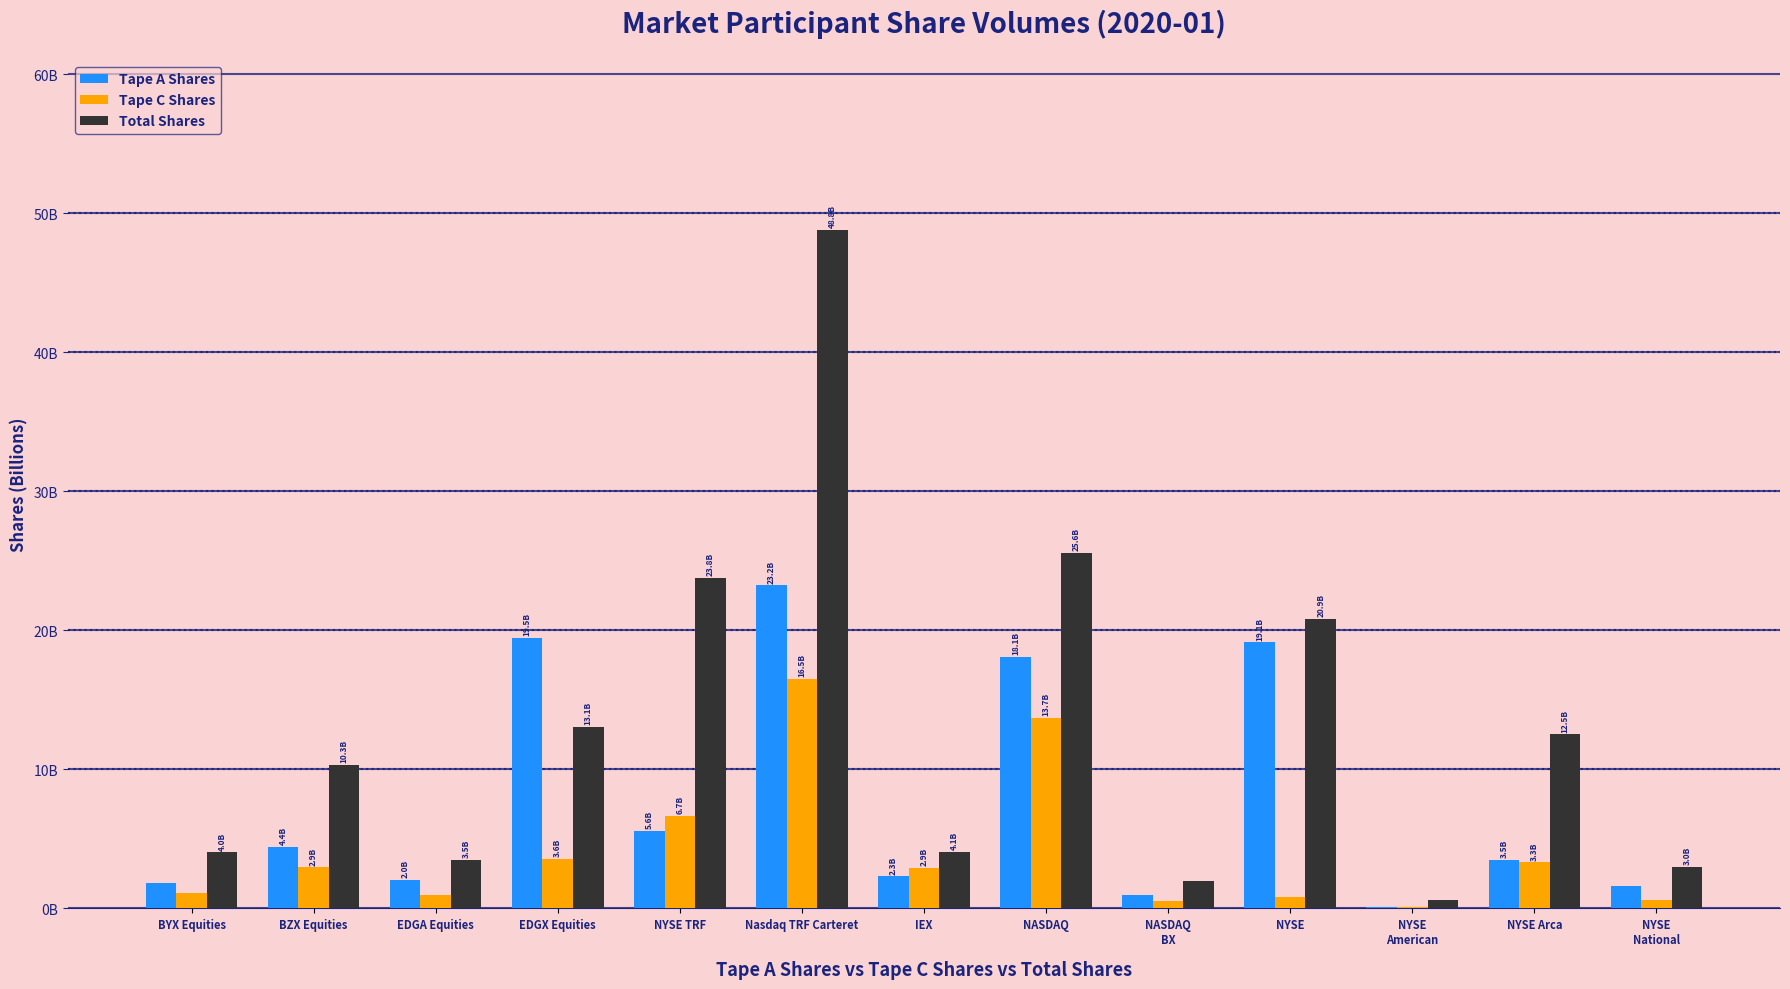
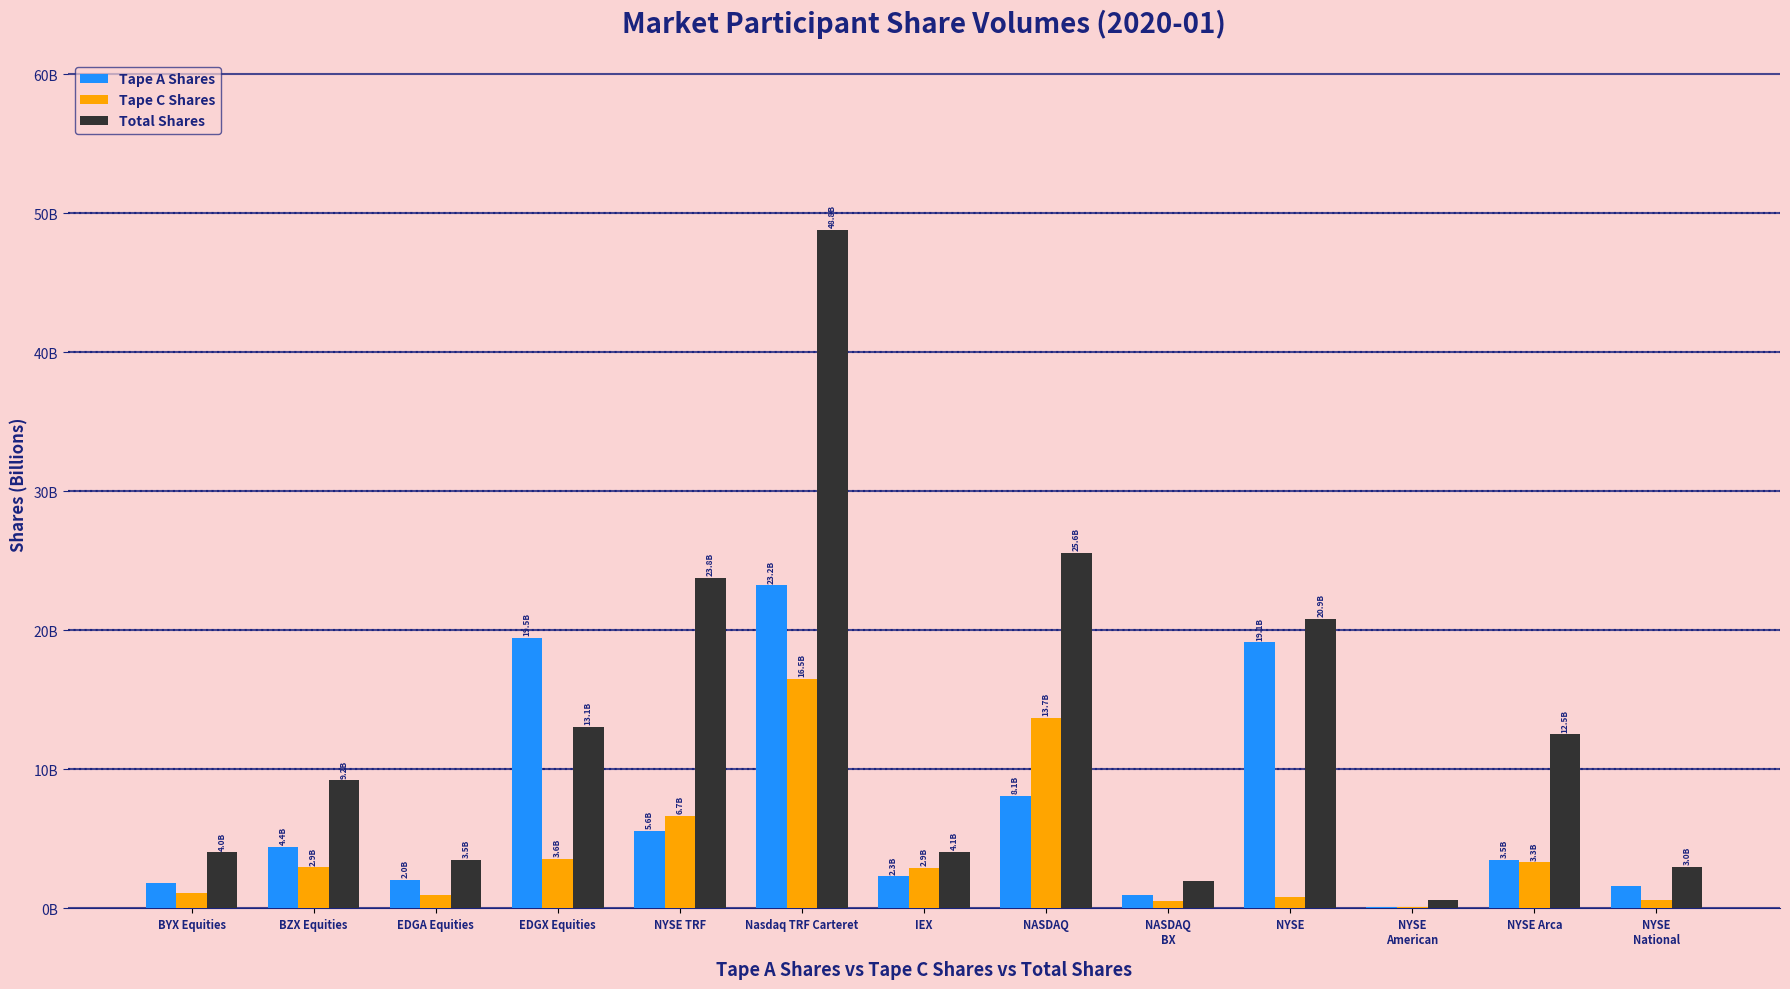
Total Shares, BZX Equities: 10.3B -> 9.2B
Tape A Shares, NASDAQ: 18.1B -> 8.1B
